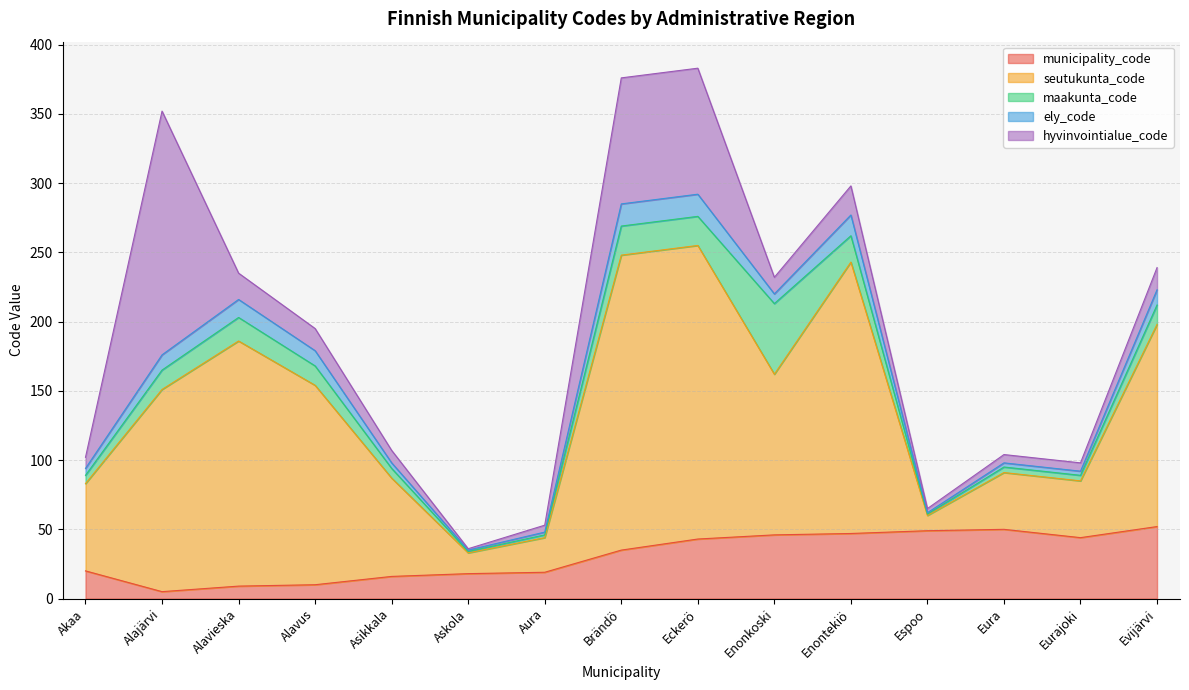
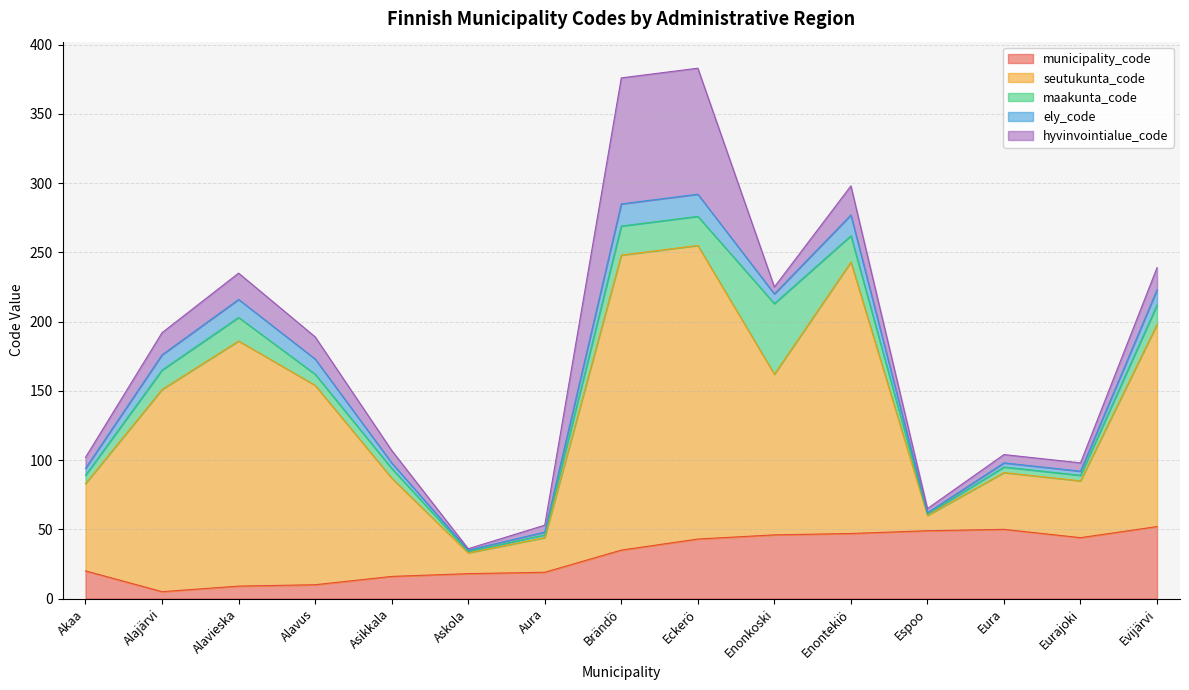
hyvinvointialue_code, Alajärvi: 176 -> 16
maakunta_code, Alavus: 14 -> 8
hyvinvointialue_code, Enonkoski: 12 -> 5
